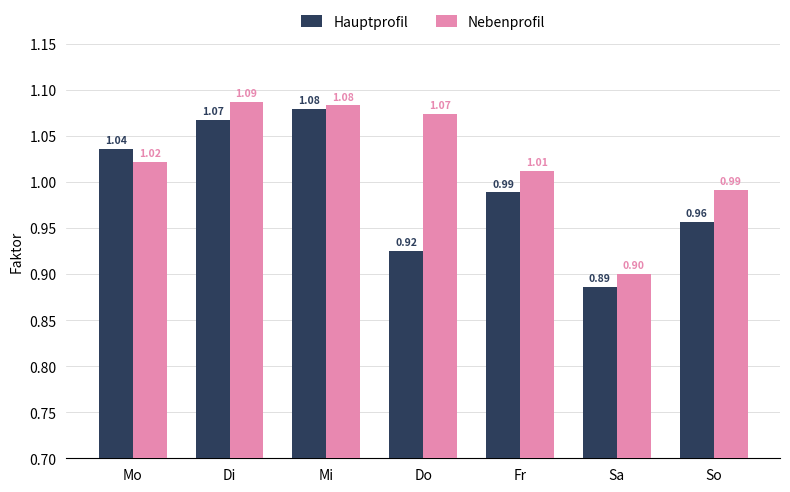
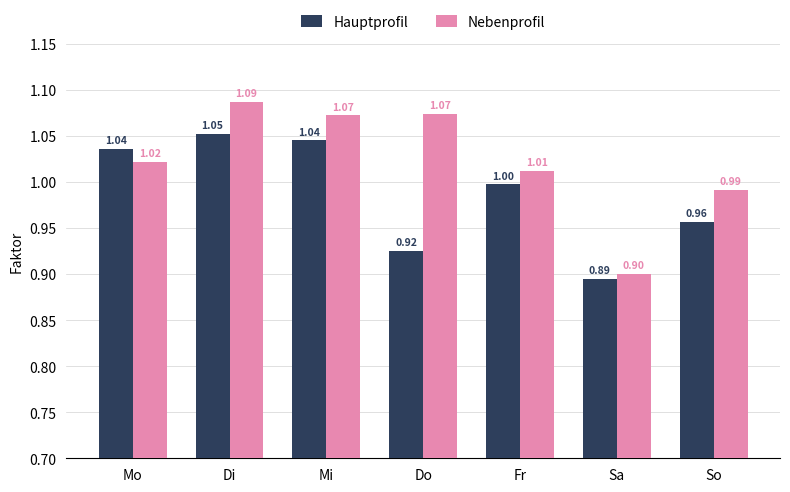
Hauptprofil, Di: 1.07 -> 1.05
Hauptprofil, Mi: 1.08 -> 1.04
Nebenprofil, Mi: 1.08 -> 1.07
Hauptprofil, Fr: 0.99 -> 1.00
Hauptprofil, Sa: 0.886 -> 0.895
